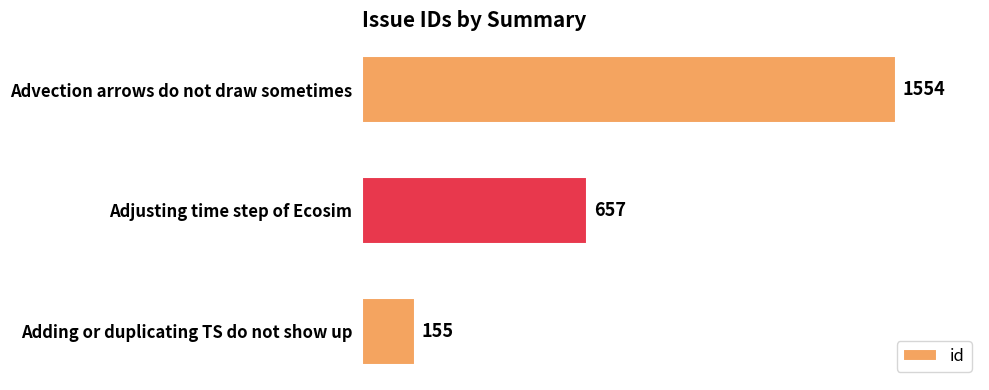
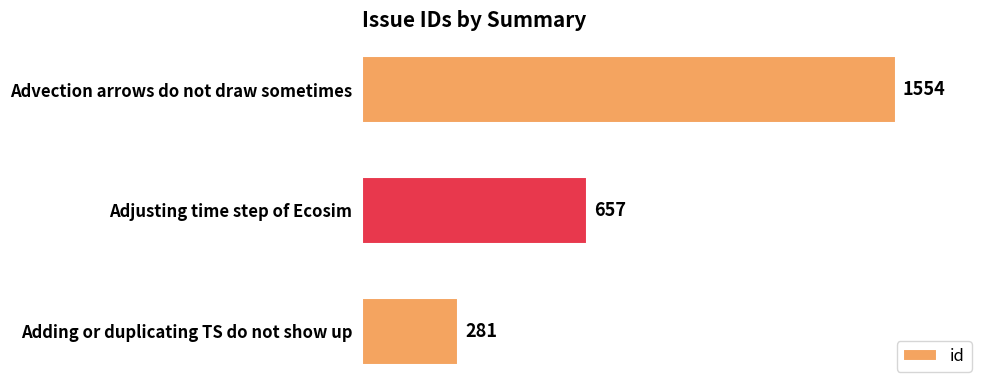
Adding or duplicating TS do not show up: 155 -> 281
